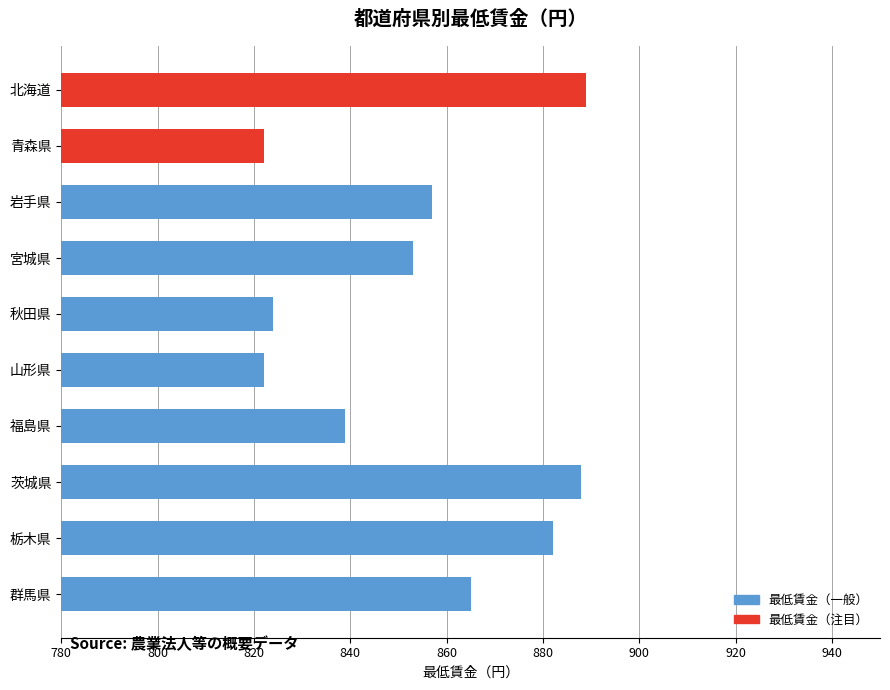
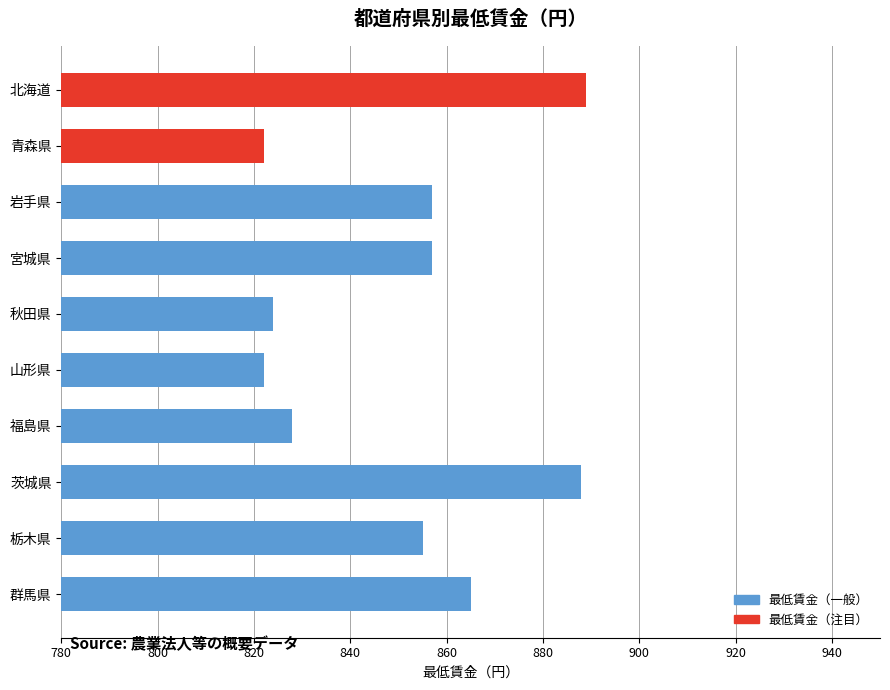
宮城県: 853 -> 857
福島県: 839 -> 828
栃木県: 882 -> 855
